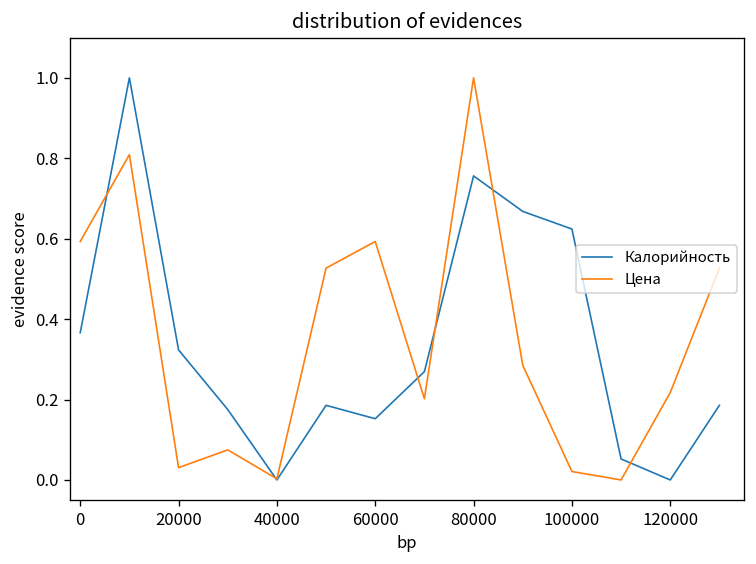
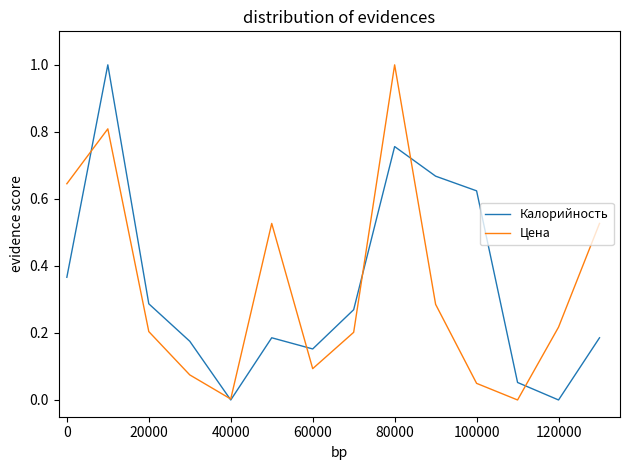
Цена, 0: 0.59 -> 0.65
Калорийность, 20000: 0.32 -> 0.29
Цена, 20000: 0.03 -> 0.20
Цена, 60000: 0.59 -> 0.09
Цена, 100000: 0.02 -> 0.05
